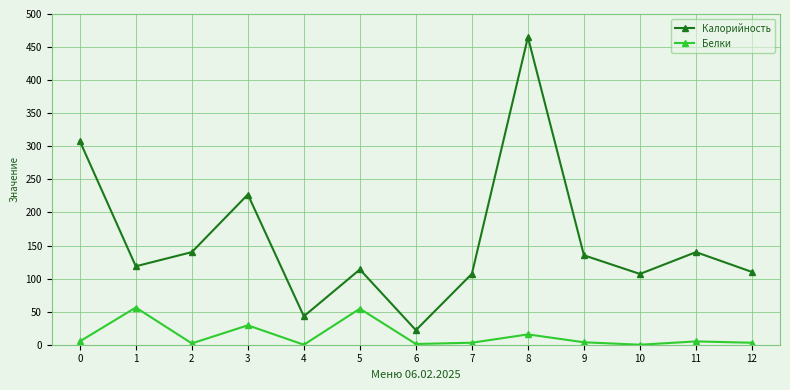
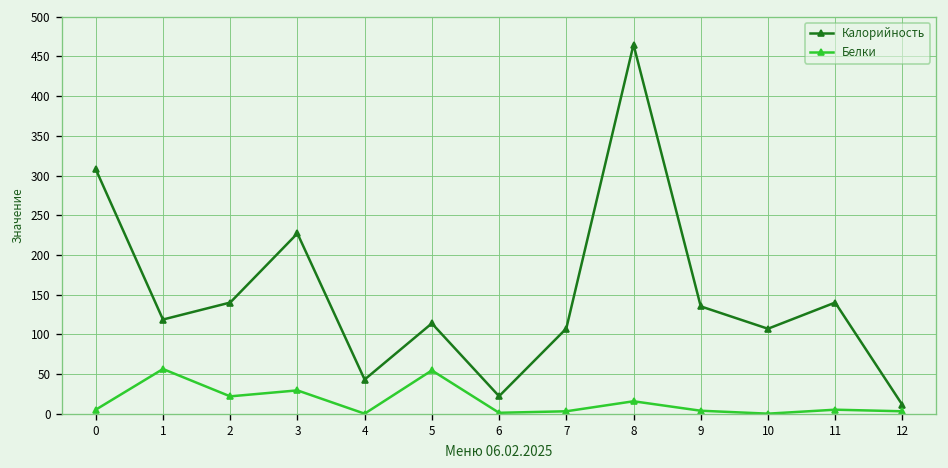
Белки, 2: 0 -> 20
Калорийность, 12: 110 -> 10
